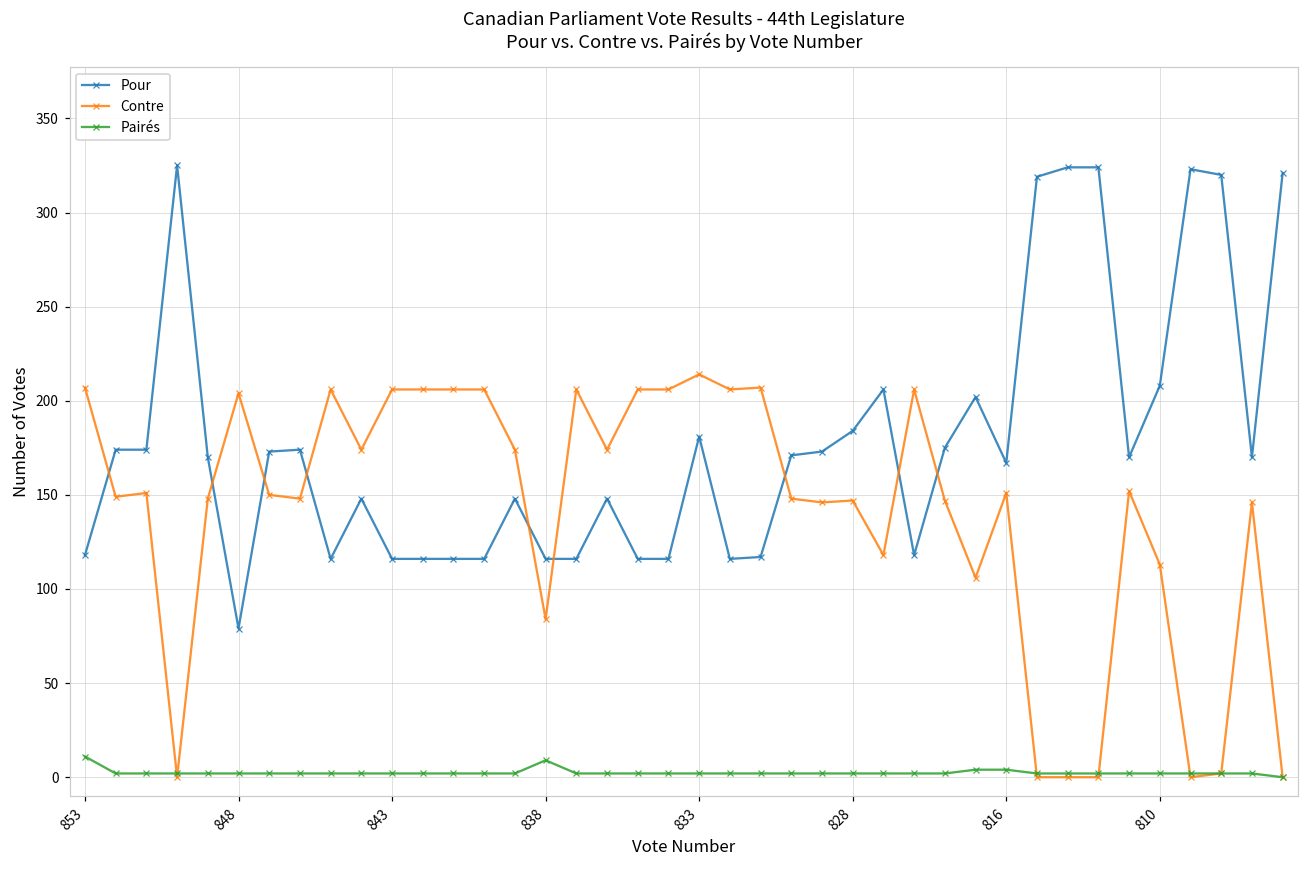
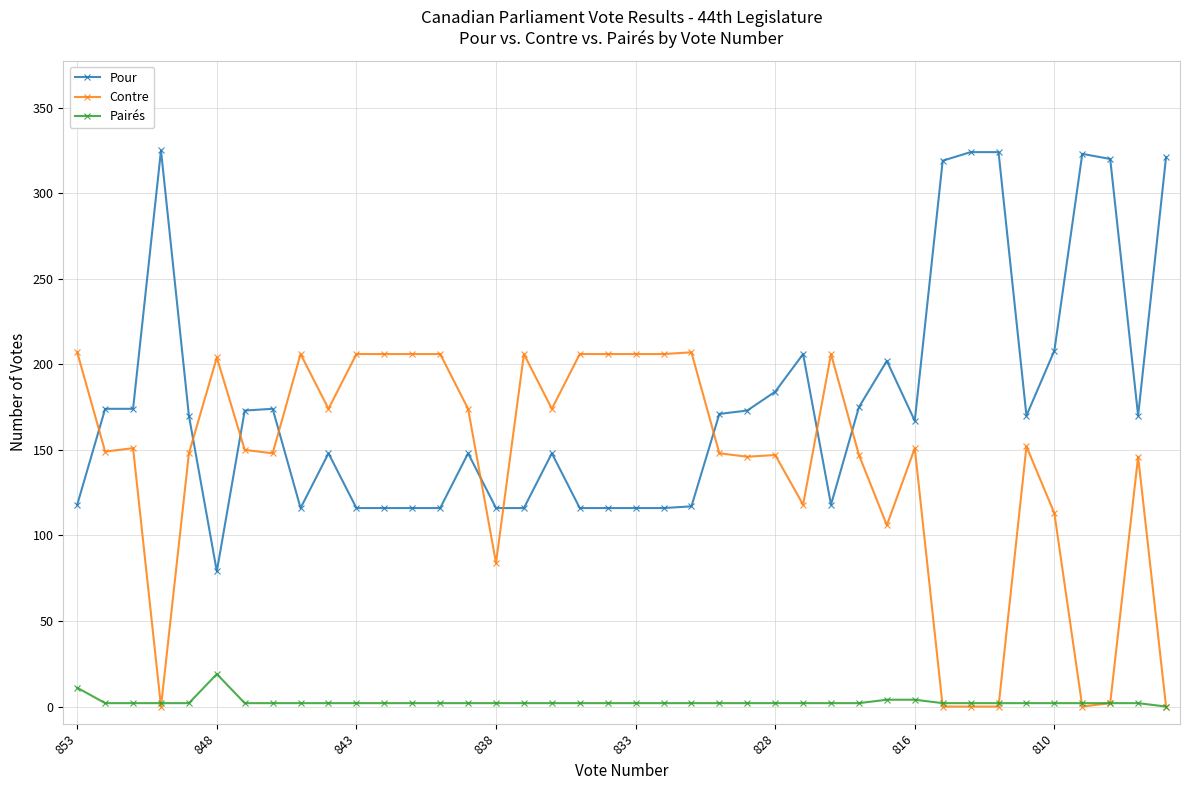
Pairés, 848: 2 -> 19
Pairés, 838: 9 -> 2
Pour, 833: 181 -> 116
Contre, 833: 214 -> 206
